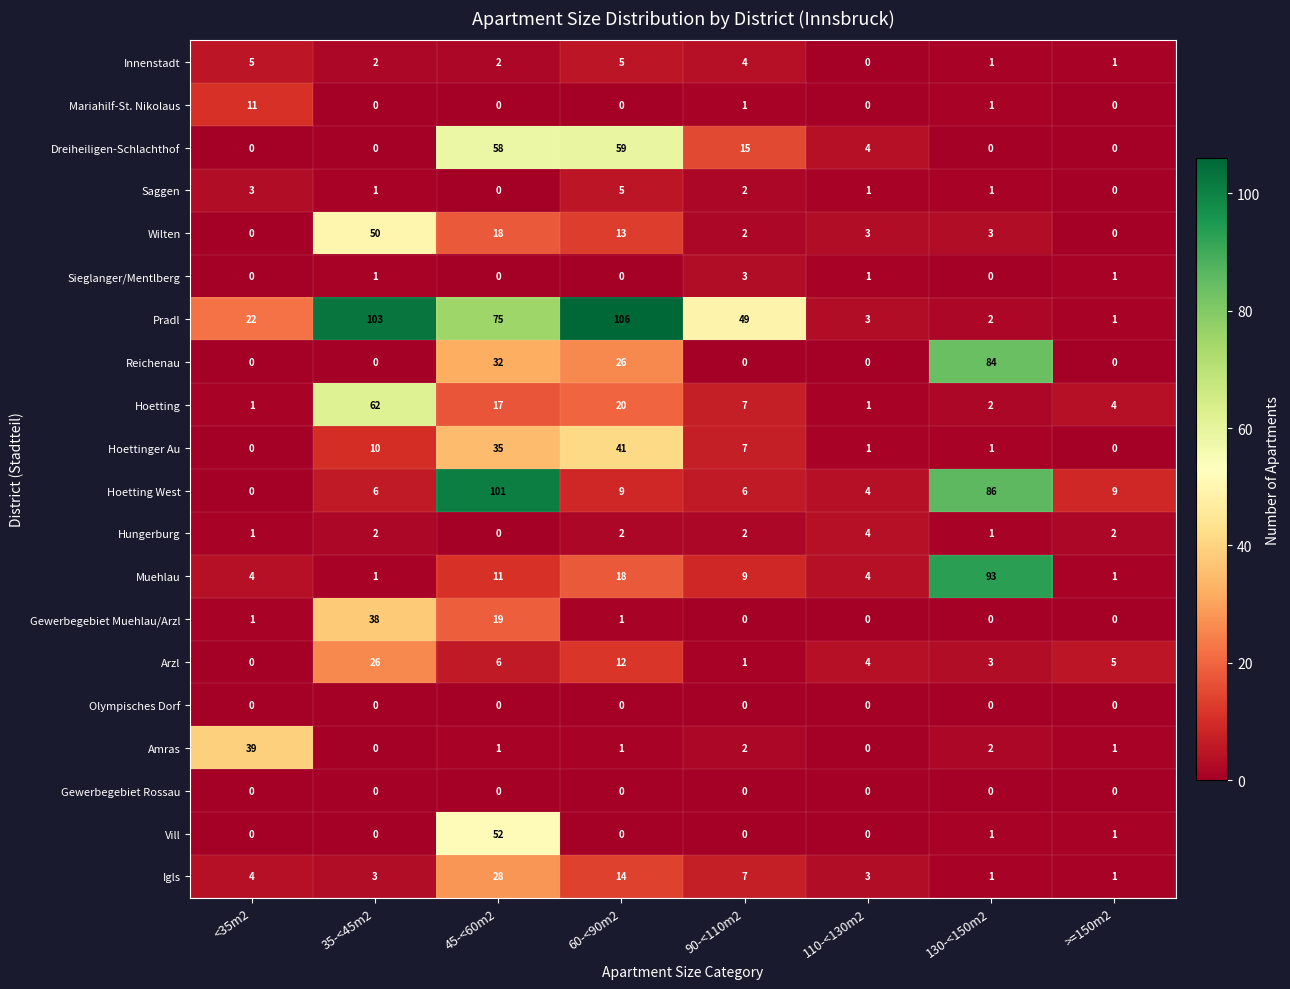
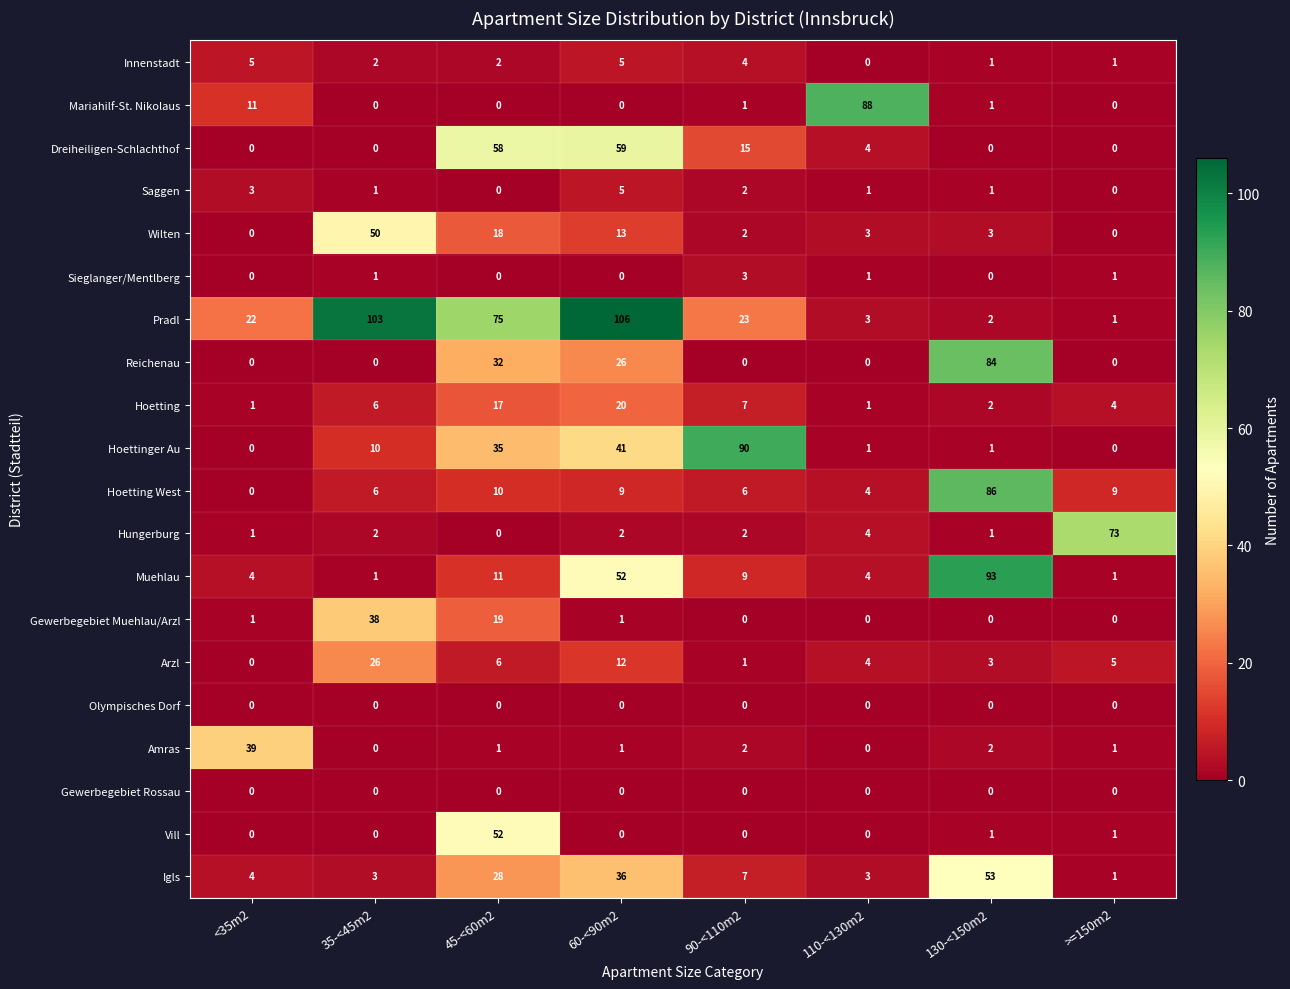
Mariahilf-St. Nikolaus, 110-<130m2: 0 -> 88
Pradl, 90-<110m2: 49 -> 23
Hoetting, 35-<45m2: 62 -> 6
Hoettinger Au, 90-<110m2: 7 -> 90
Hoetting West, 45-<60m2: 101 -> 10
Hungerburg, >=150m2: 2 -> 73
Muehlau, 60-<90m2: 18 -> 52
Igls, 60-<90m2: 14 -> 36
Igls, 130-<150m2: 1 -> 53
